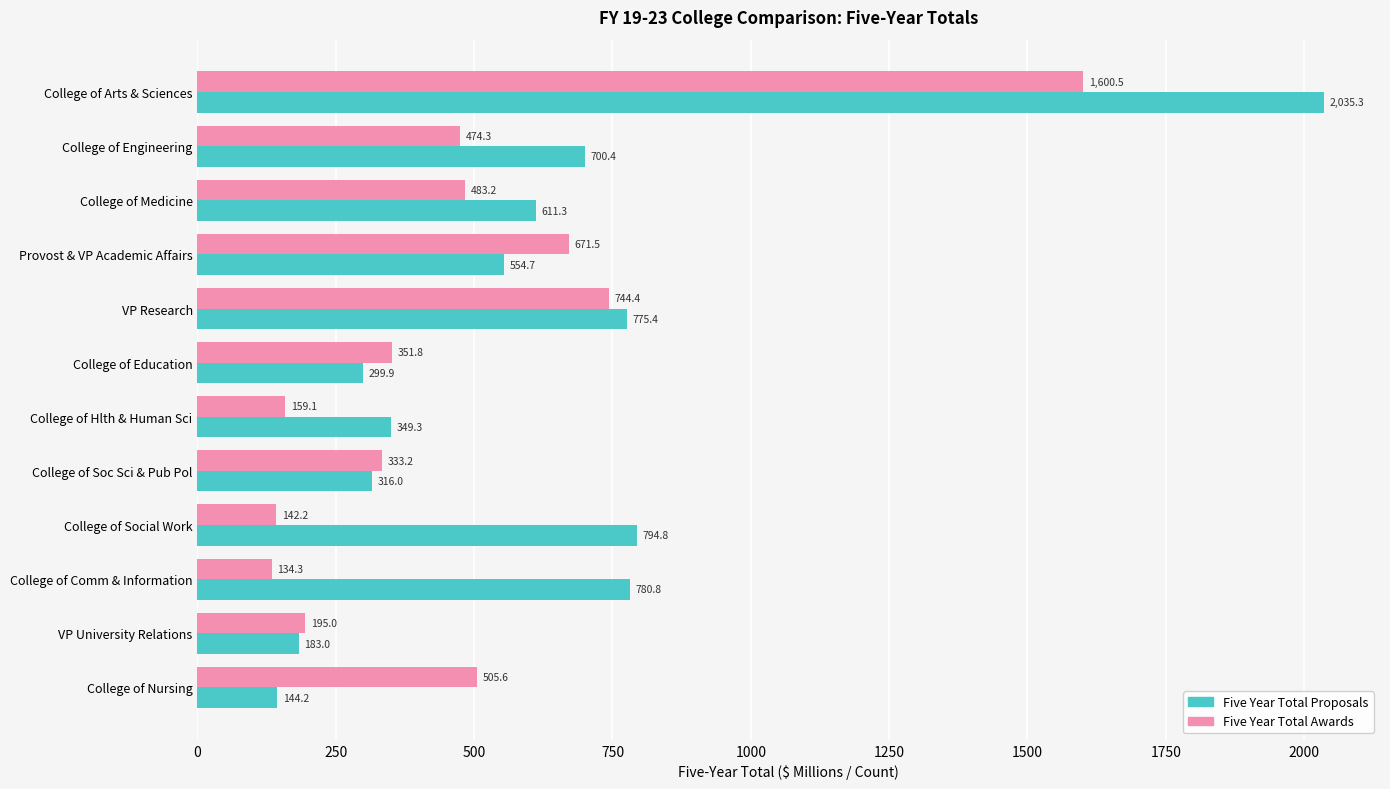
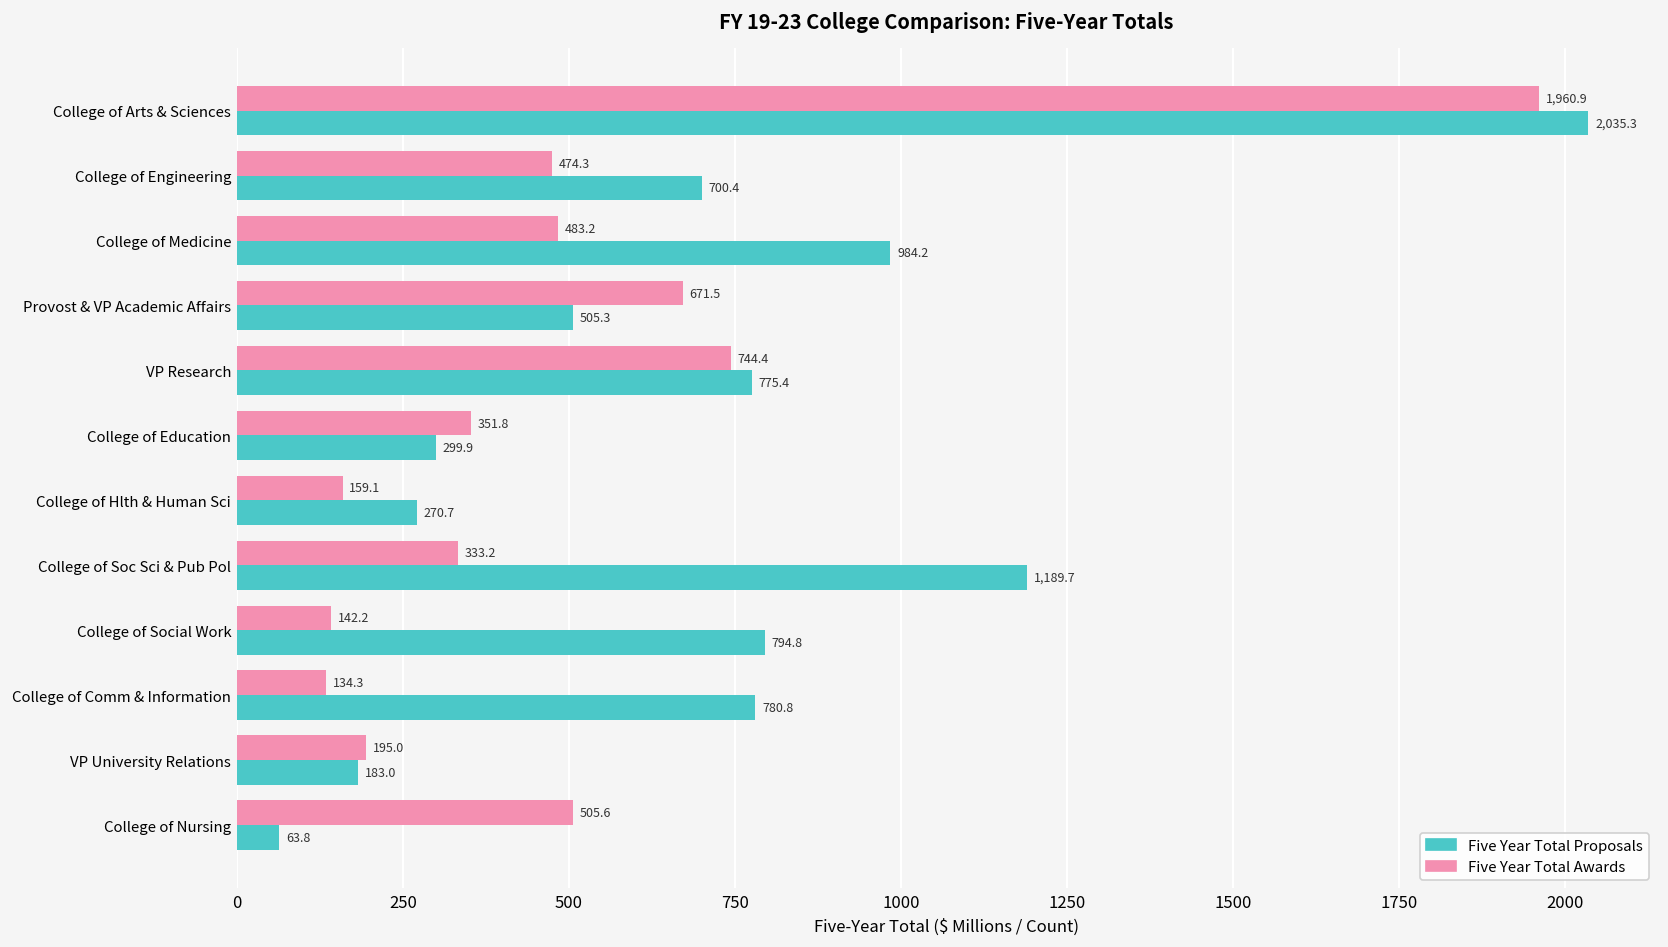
Five Year Total Awards, College of Arts & Sciences: 1,600.5 -> 1,960.9
Five Year Total Proposals, College of Medicine: 611.3 -> 984.2
Five Year Total Proposals, Provost & VP Academic Affairs: 554.7 -> 505.3
Five Year Total Proposals, College of Hlth & Human Sci: 349.3 -> 270.7
Five Year Total Proposals, College of Soc Sci & Pub Pol: 316.0 -> 1,189.7
Five Year Total Proposals, College of Nursing: 144.2 -> 63.8
